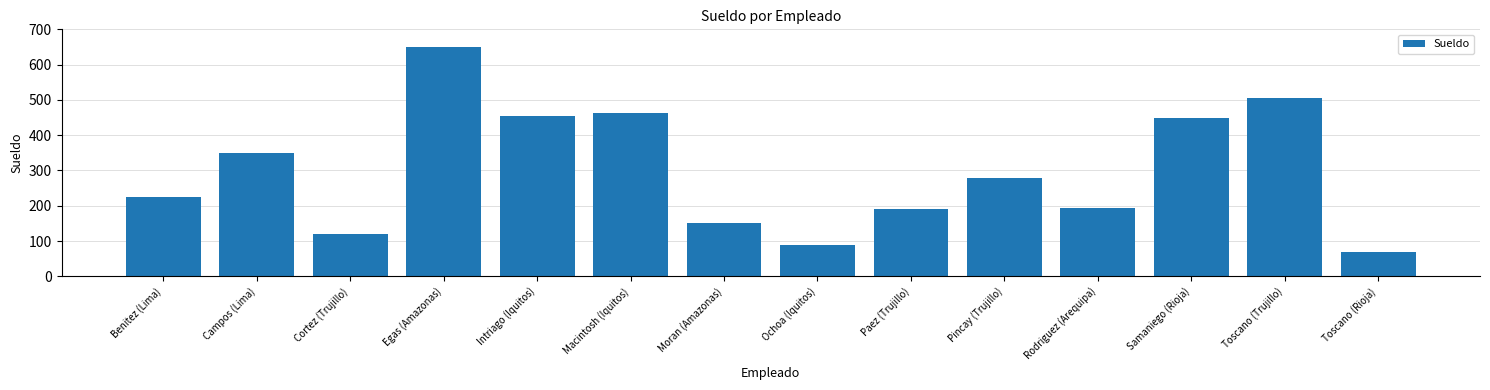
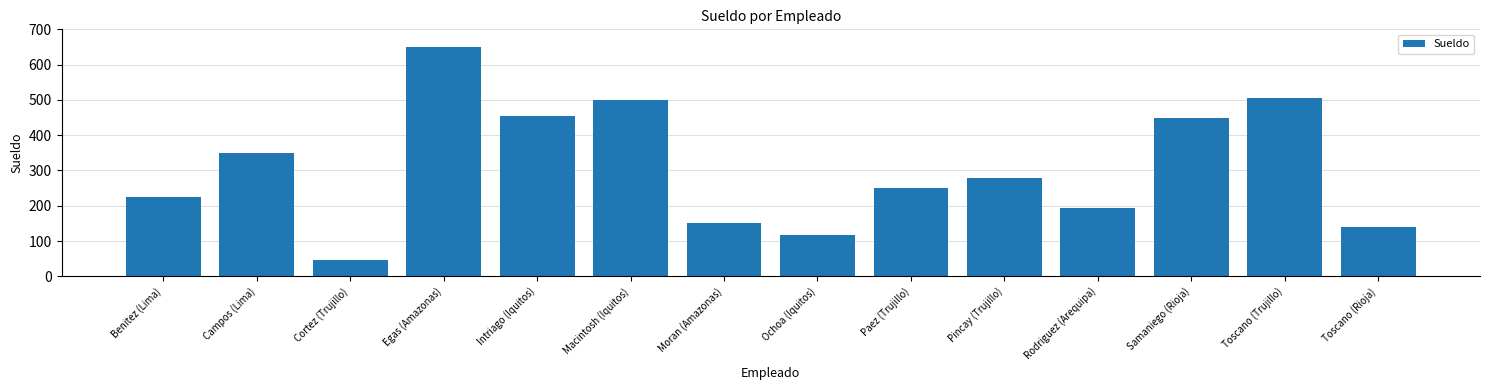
Cortez (Trujillo): 120 -> 50
Macintosh (Iquitos): 460 -> 500
Ochoa (Iquitos): 90 -> 120
Paez (Trujillo): 190 -> 250
Toscano (Rioja): 70 -> 140
